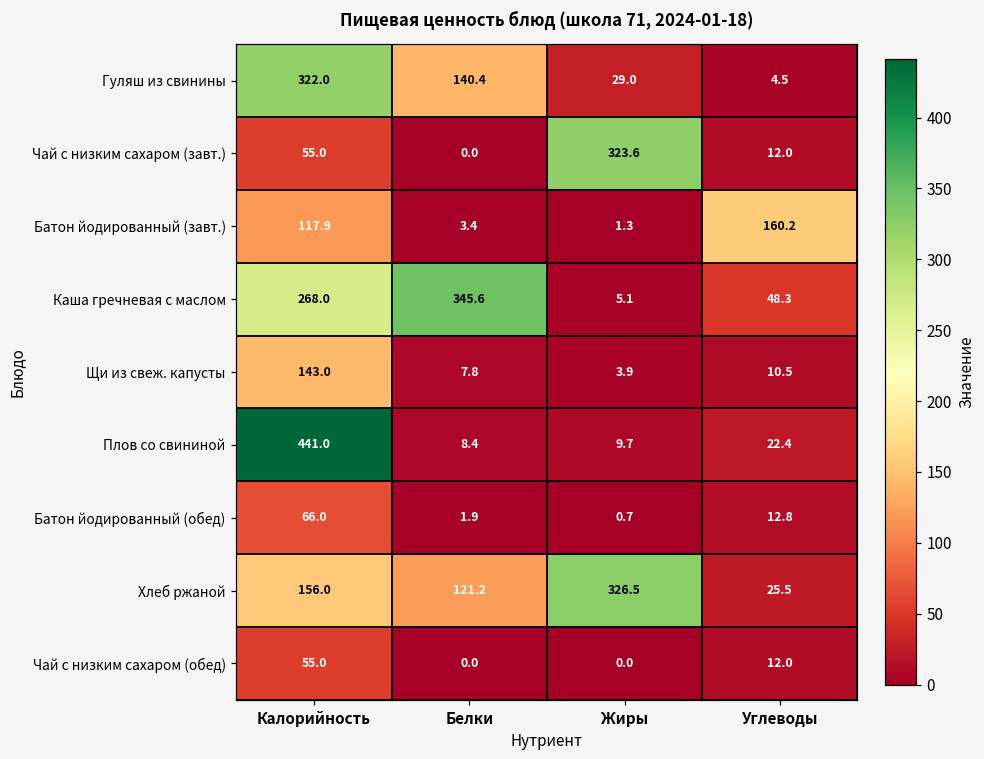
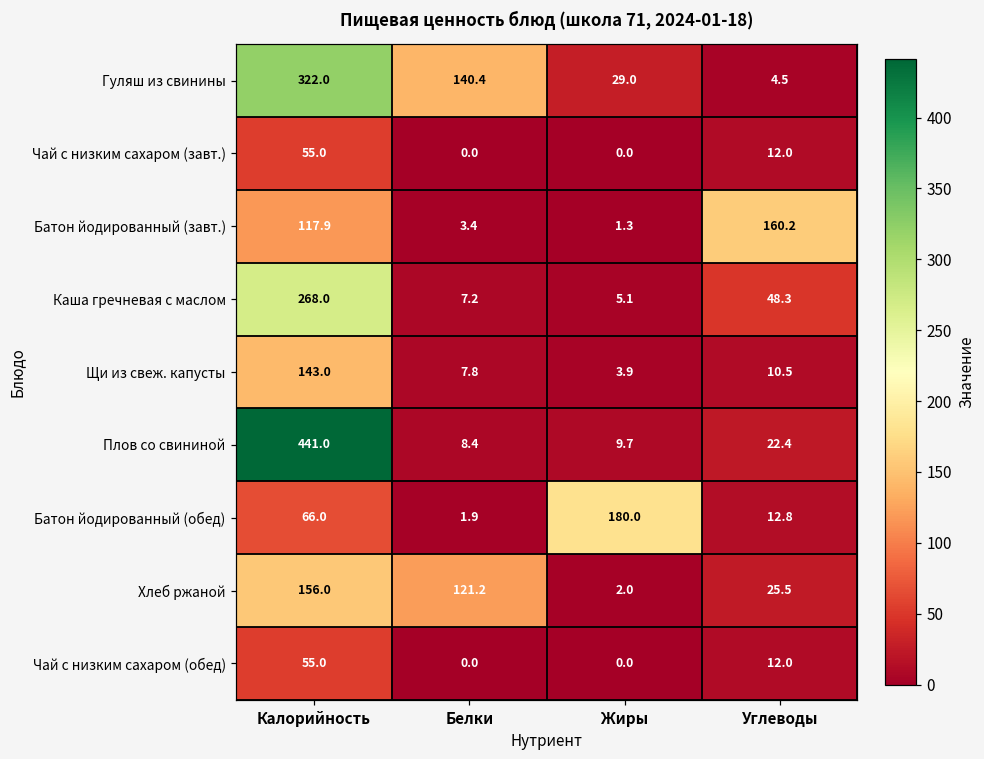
Чай с низким сахаром (завт.), Жиры: 323.6 -> 0.0
Каша гречневая с маслом, Белки: 345.6 -> 7.2
Батон йодированный (обед), Жиры: 0.7 -> 180.0
Хлеб ржаной, Жиры: 326.5 -> 2.0
